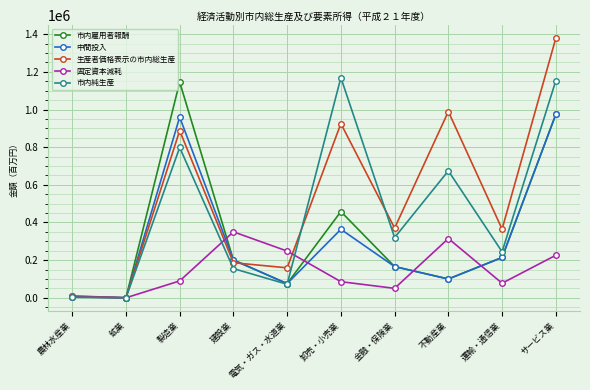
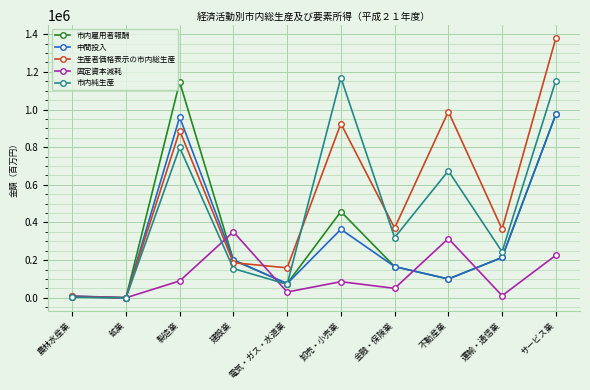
固定資本減耗, 電気・ガス・水道業: 250000 -> 30000
固定資本減耗, 運輸・通信業: 80000 -> 10000
